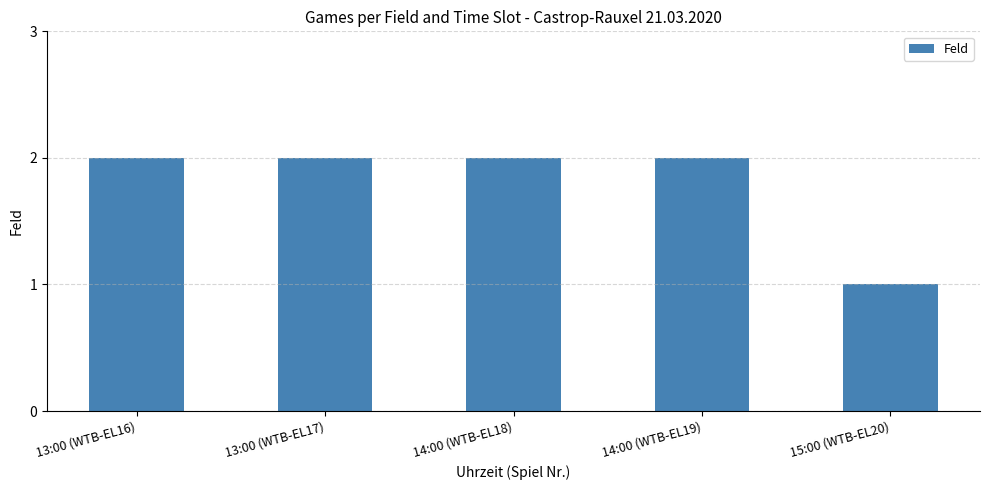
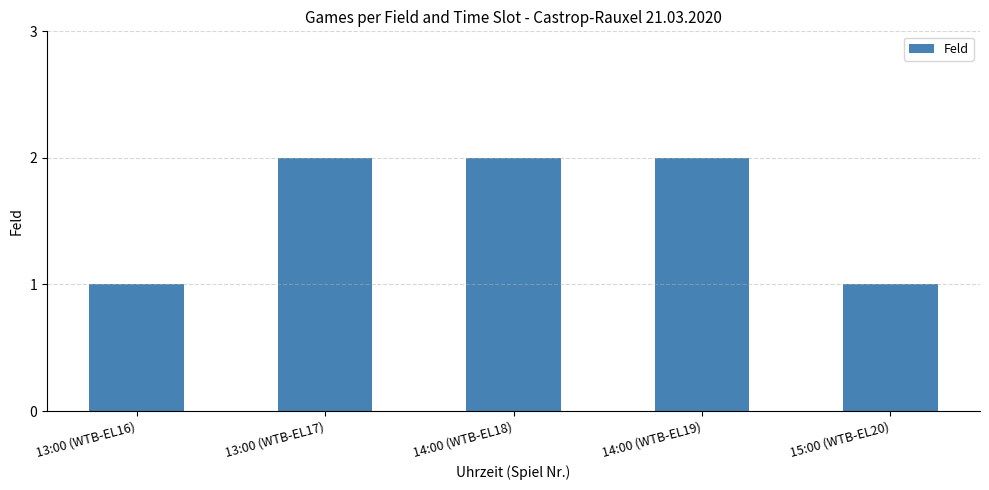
13:00 (WTB-EL16): 2 -> 1
